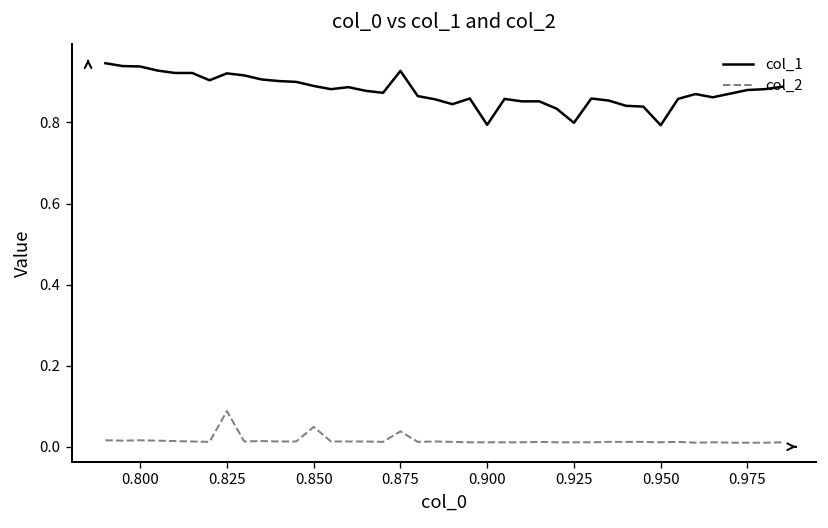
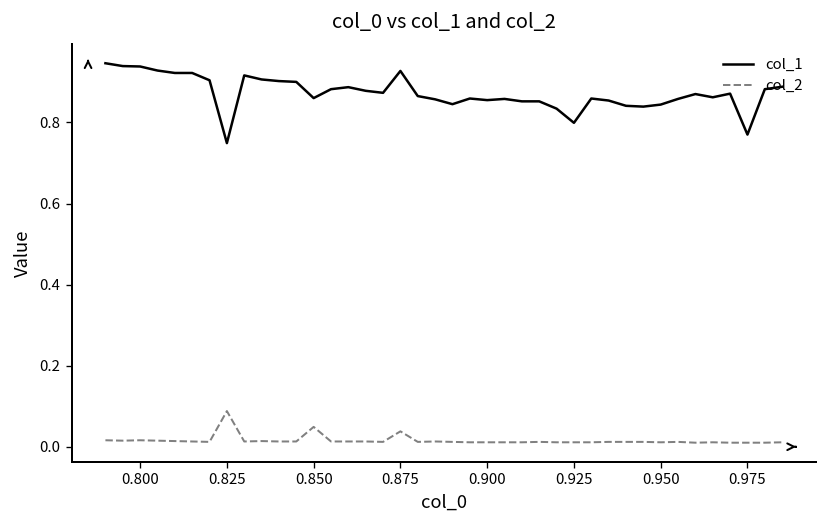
col_1, 0.825: 0.92 -> 0.75
col_1, 0.850: 0.89 -> 0.86
col_1, 0.900: 0.79 -> 0.86
col_1, 0.950: 0.79 -> 0.84
col_1, 0.975: 0.88 -> 0.77
